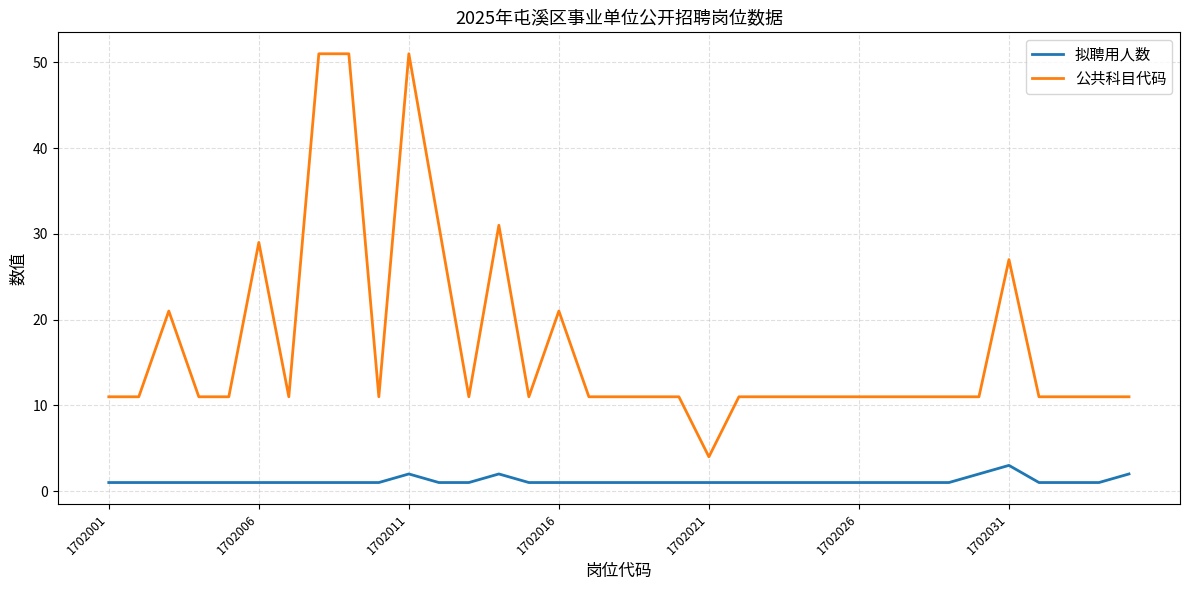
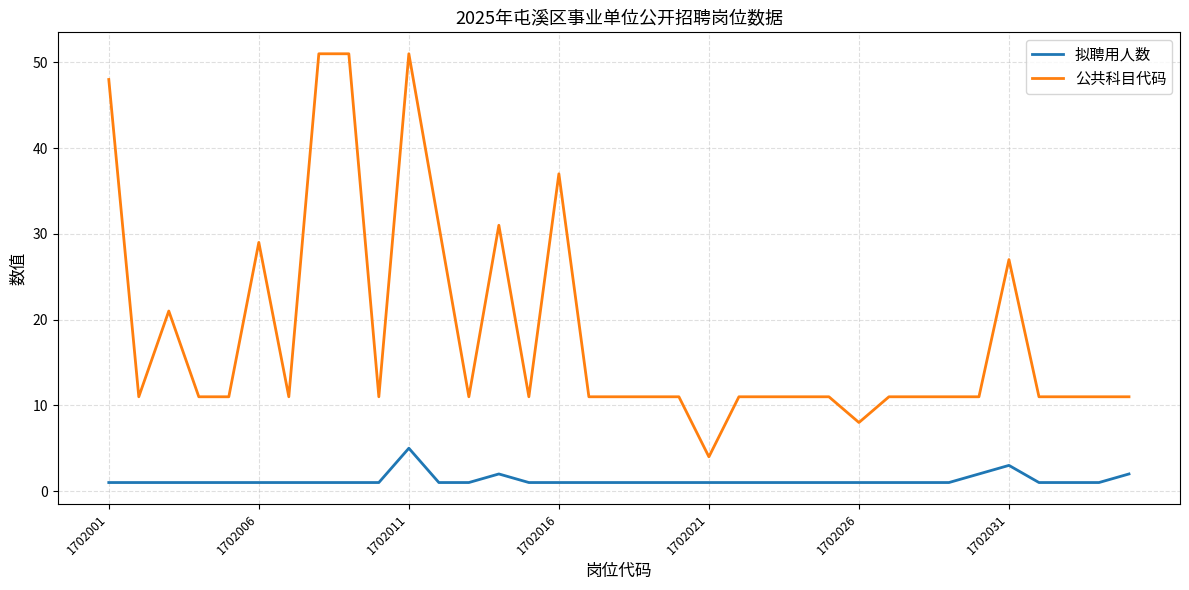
公共科目代码, 1702001: 11 -> 48
拟聘用人数, 1702011: 2 -> 5
公共科目代码, 1702016: 21 -> 37
公共科目代码, 1702026: 11 -> 8
